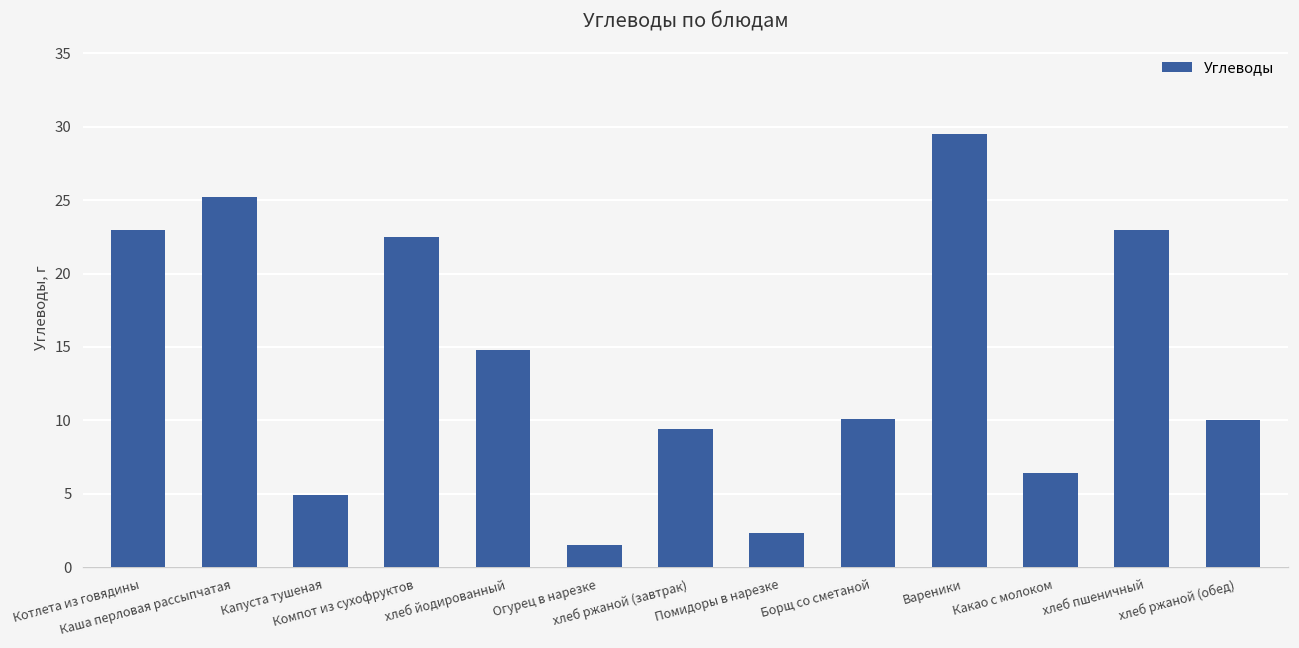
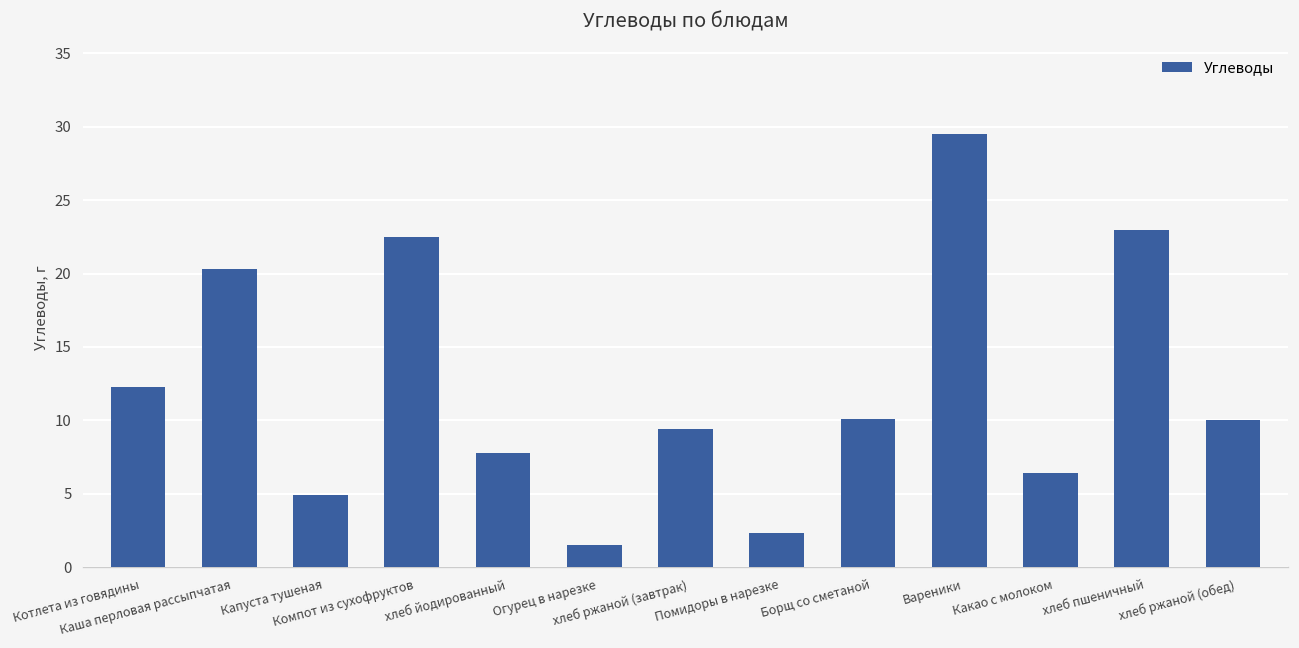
Котлета из говядины: 23.0 -> 12.3
Каша перловая рассыпчатая: 25.2 -> 20.3
хлеб йодированный: 14.8 -> 7.8
